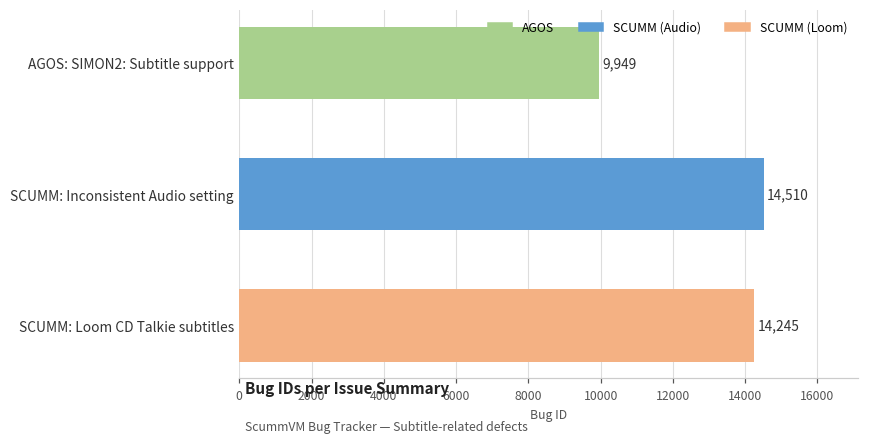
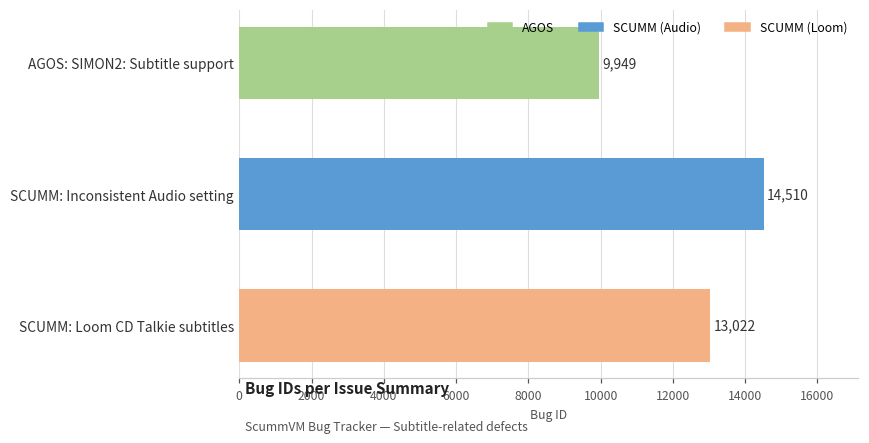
SCUMM: Loom CD Talkie subtitles: 14,245 -> 13,022
